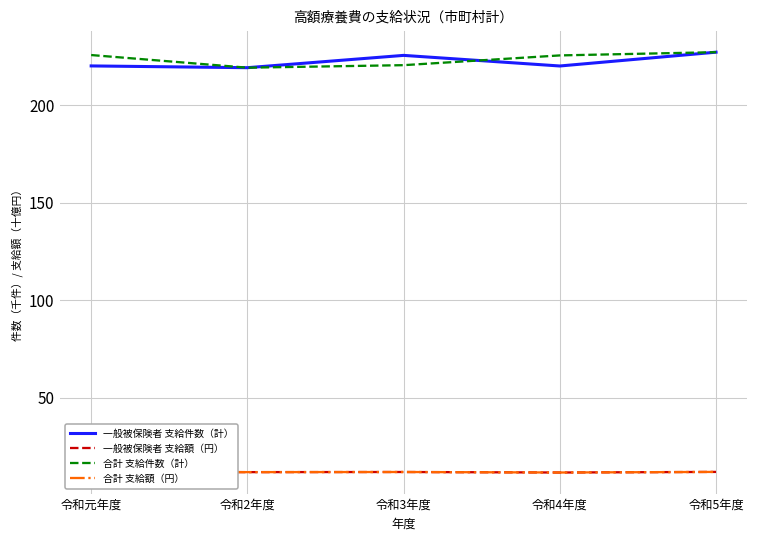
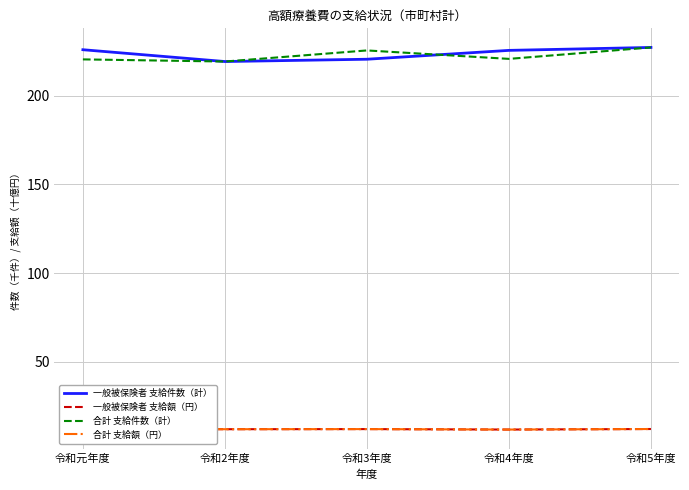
一般被保険者 支給件数（計）, 令和元年度: 220 -> 226
合計 支給件数（計）, 令和元年度: 226 -> 220
一般被保険者 支給件数（計）, 令和3年度: 225 -> 220
合計 支給件数（計）, 令和3年度: 220 -> 225
一般被保険者 支給件数（計）, 令和4年度: 220 -> 225
合計 支給件数（計）, 令和4年度: 225 -> 221
